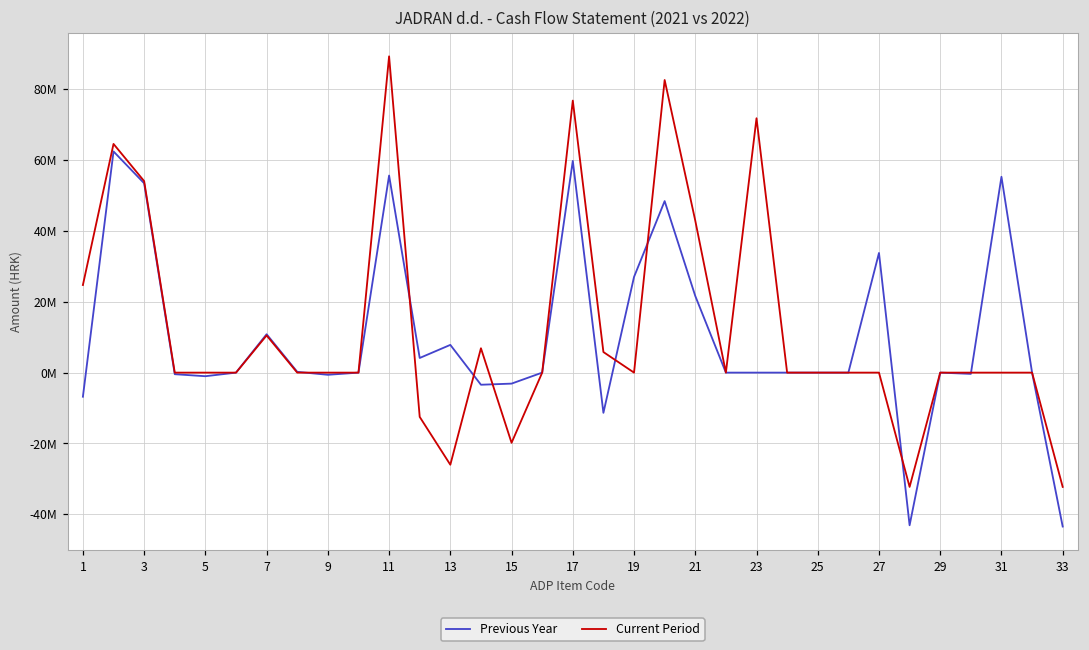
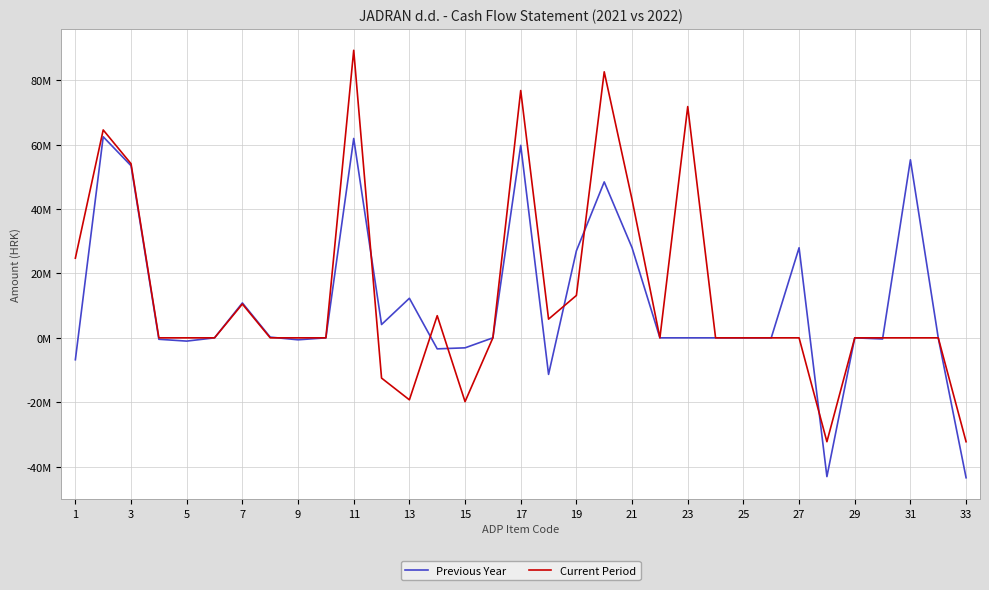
Previous Year, 11: 56000000 -> 62000000
Previous Year, 13: 8000000 -> 12000000
Current Period, 13: -26000000 -> -19000000
Current Period, 19: 0 -> 13000000
Previous Year, 21: 22000000 -> 28000000
Previous Year, 27: 34000000 -> 28000000
